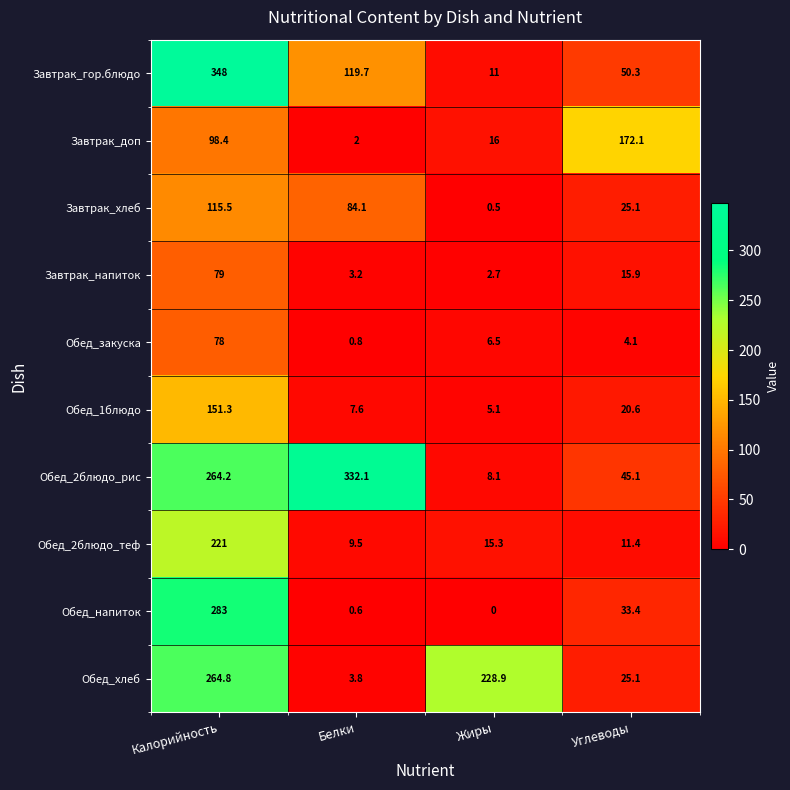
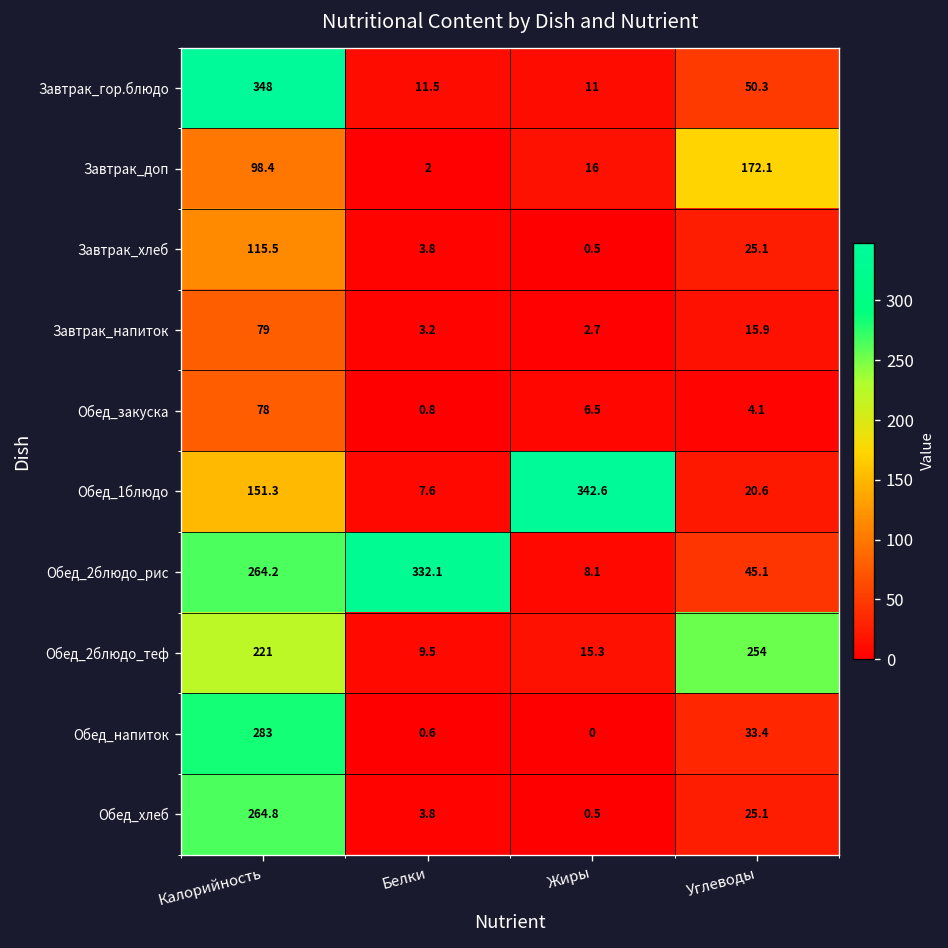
Завтрак_гор.блюдо, Белки: 119.7 -> 11.5
Завтрак_хлеб, Белки: 84.1 -> 3.8
Обед_1блюдо, Жиры: 5.1 -> 342.6
Обед_2блюдо_теф, Углеводы: 11.4 -> 254
Обед_хлеб, Жиры: 228.9 -> 0.5
